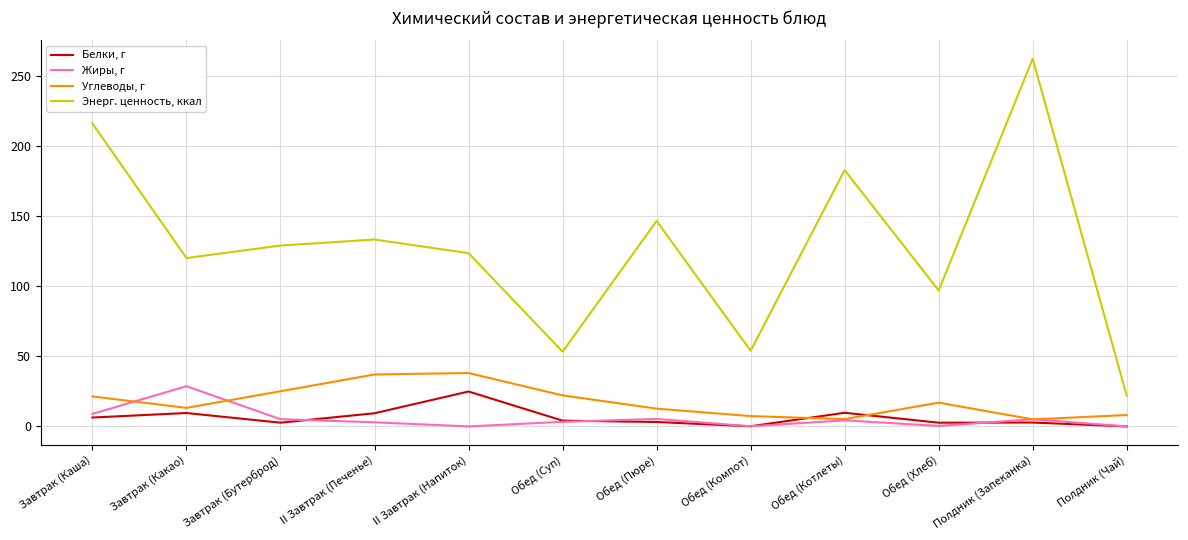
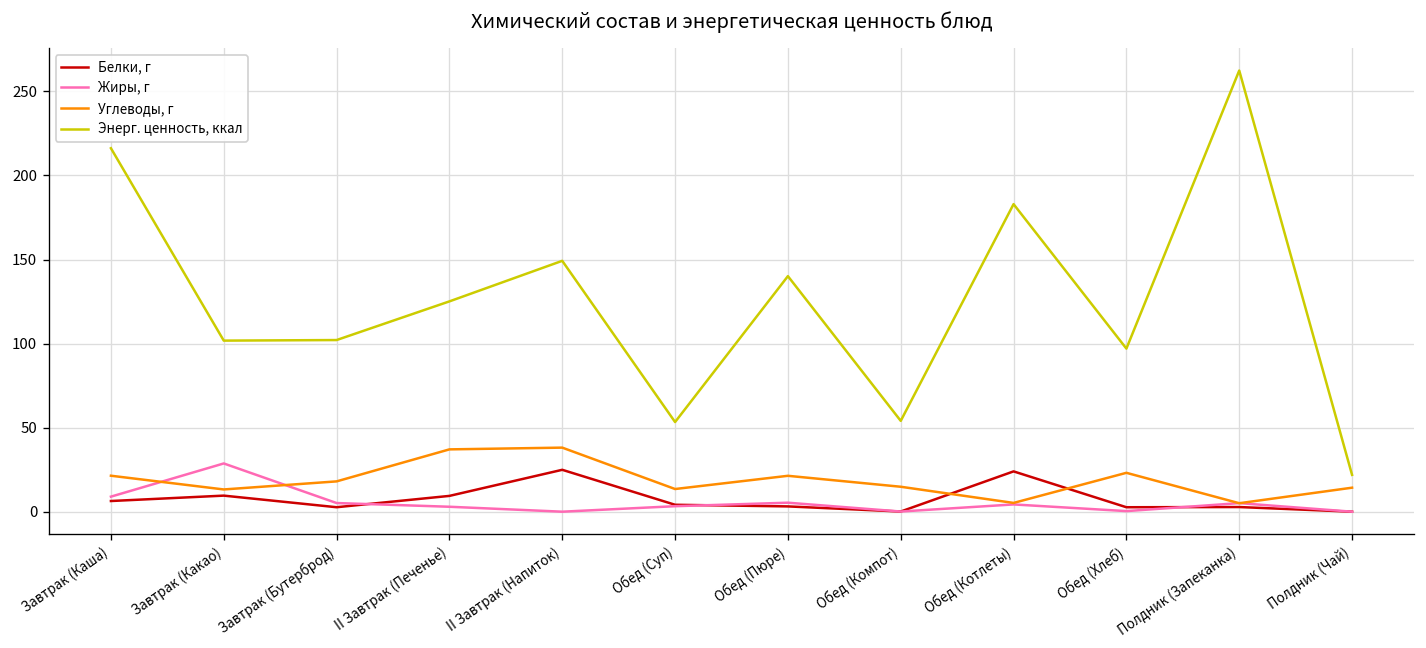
Энерг. ценность, ккал, Завтрак (Какао): 120 -> 102
Углеводы, г, Завтрак (Бутерброд): 25 -> 18
Энерг. ценность, ккал, Завтрак (Бутерброд): 129 -> 102
Энерг. ценность, ккал, II Завтрак (Печенье): 133 -> 125
Энерг. ценность, ккал, II Завтрак (Напиток): 124 -> 149
Углеводы, г, Обед (Суп): 22 -> 13
Углеводы, г, Обед (Пюре): 13 -> 21
Энерг. ценность, ккал, Обед (Пюре): 147 -> 140
Углеводы, г, Обед (Компот): 7 -> 15
Белки, г, Обед (Котлеты): 10 -> 24
Углеводы, г, Обед (Хлеб): 17 -> 23
Углеводы, г, Полдник (Чай): 8 -> 14
